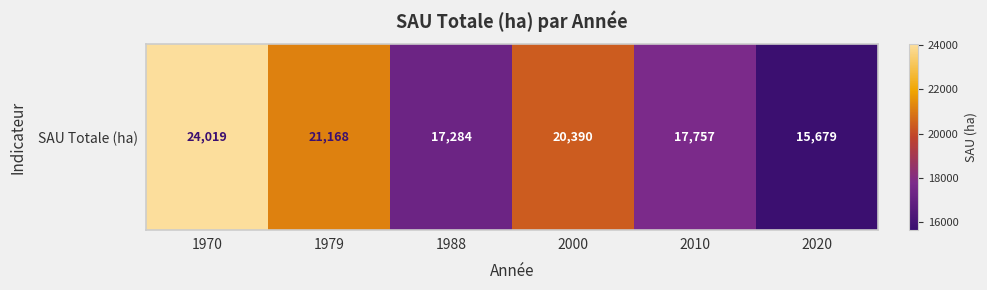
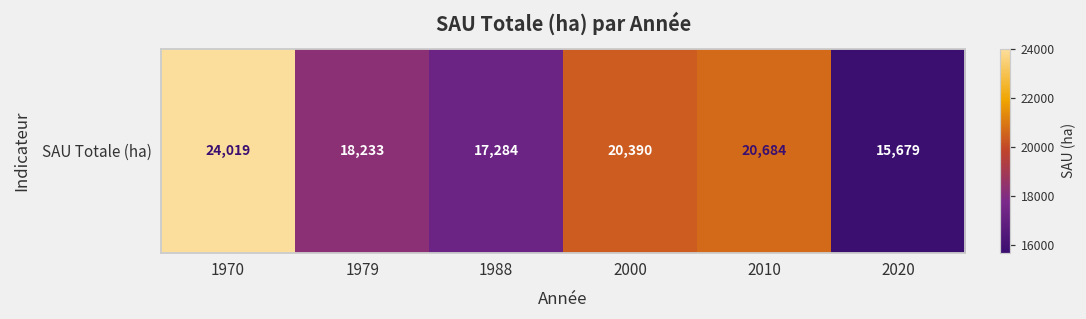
SAU Totale (ha), 1979: 21,168 -> 18,233
SAU Totale (ha), 2010: 17,757 -> 20,684
